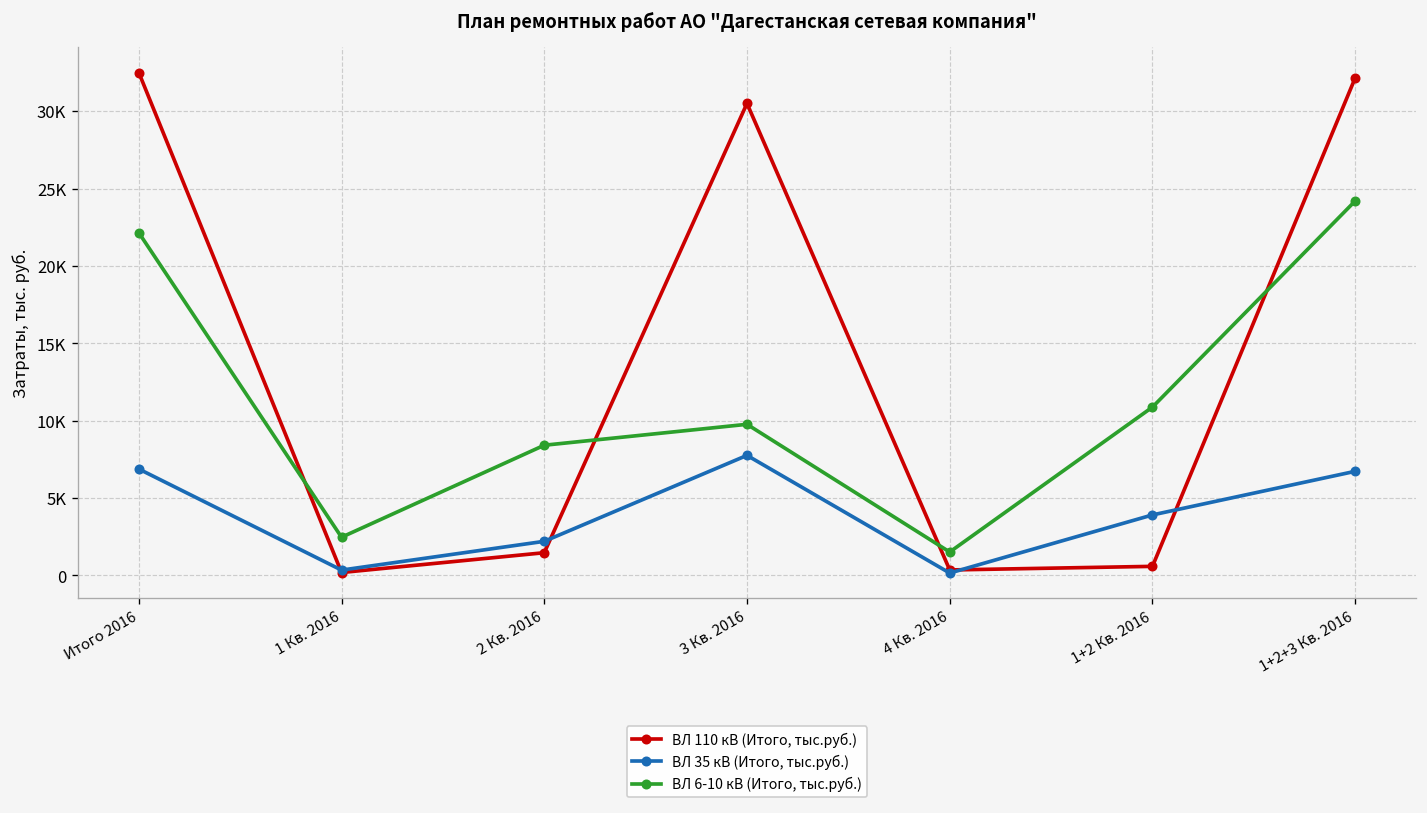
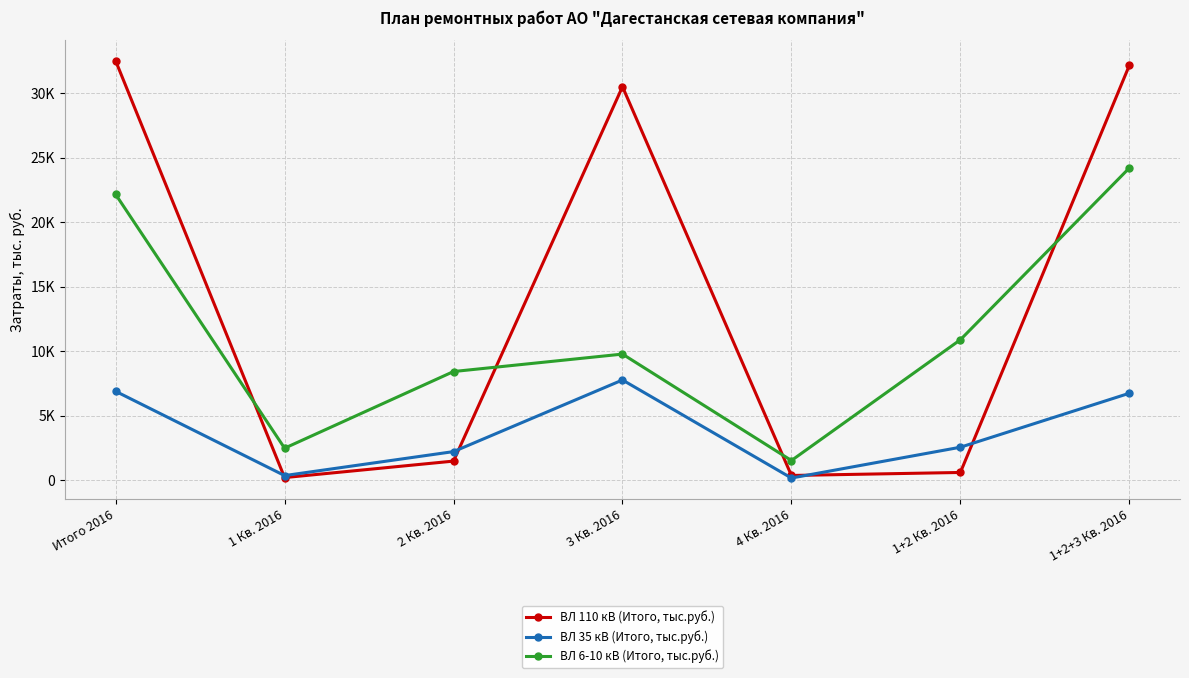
ВЛ 35 кВ (Итого, тыс.руб.), 1+2 Кв. 2016: 3900 -> 2500
